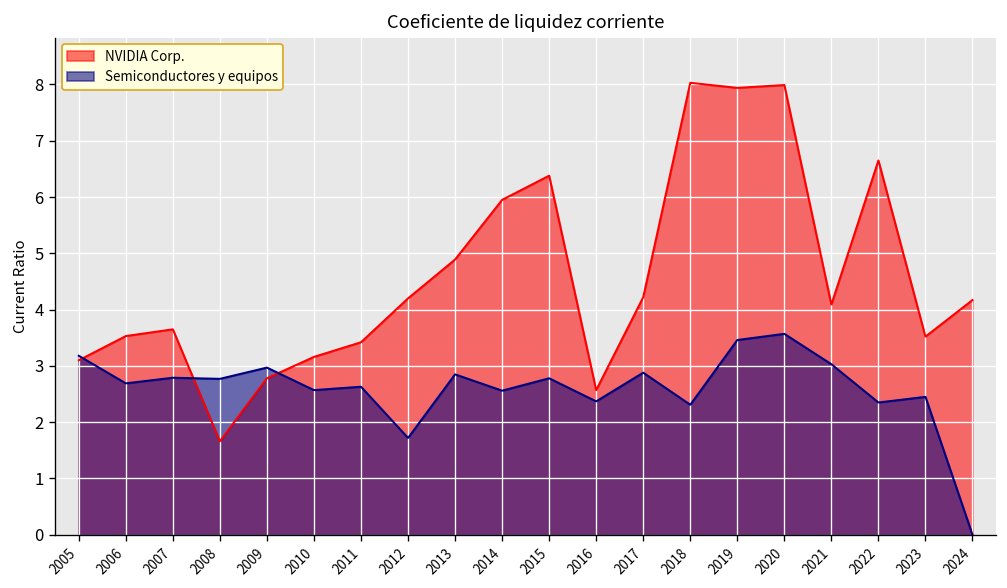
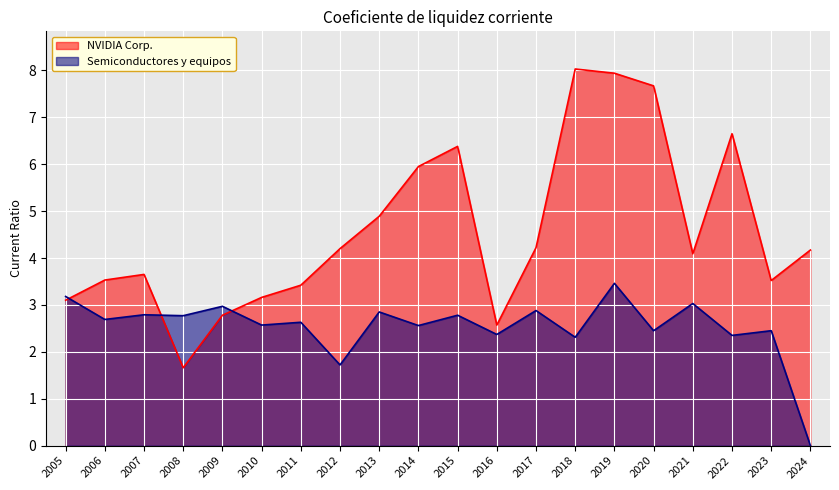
NVIDIA Corp., 2020: 8.0 -> 7.7
Semiconductores y equipos, 2020: 3.6 -> 2.5
